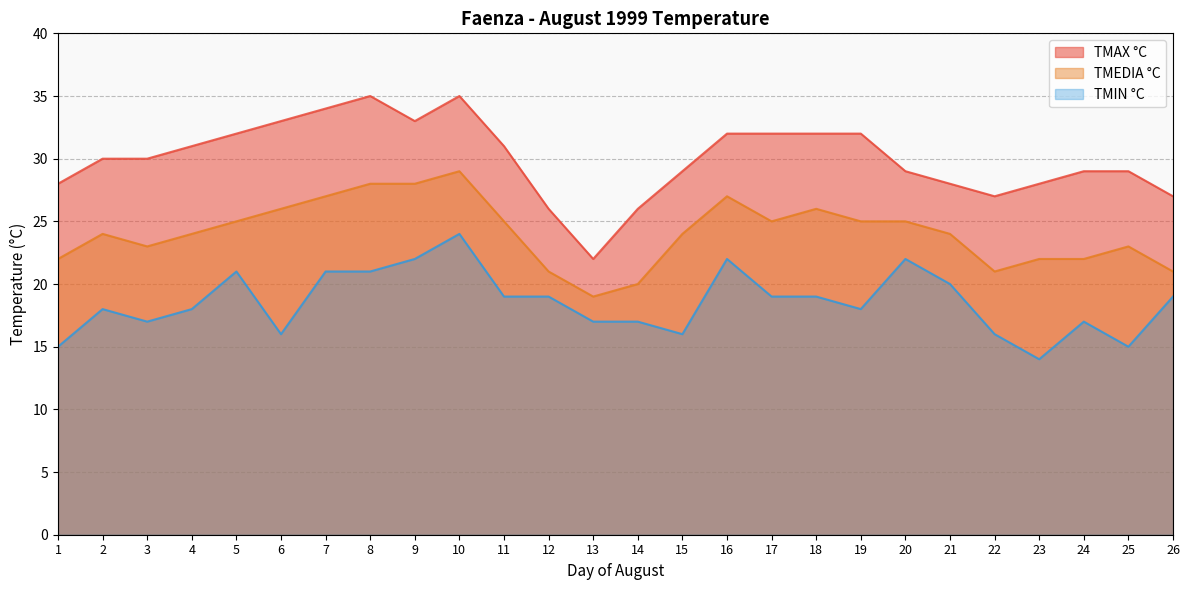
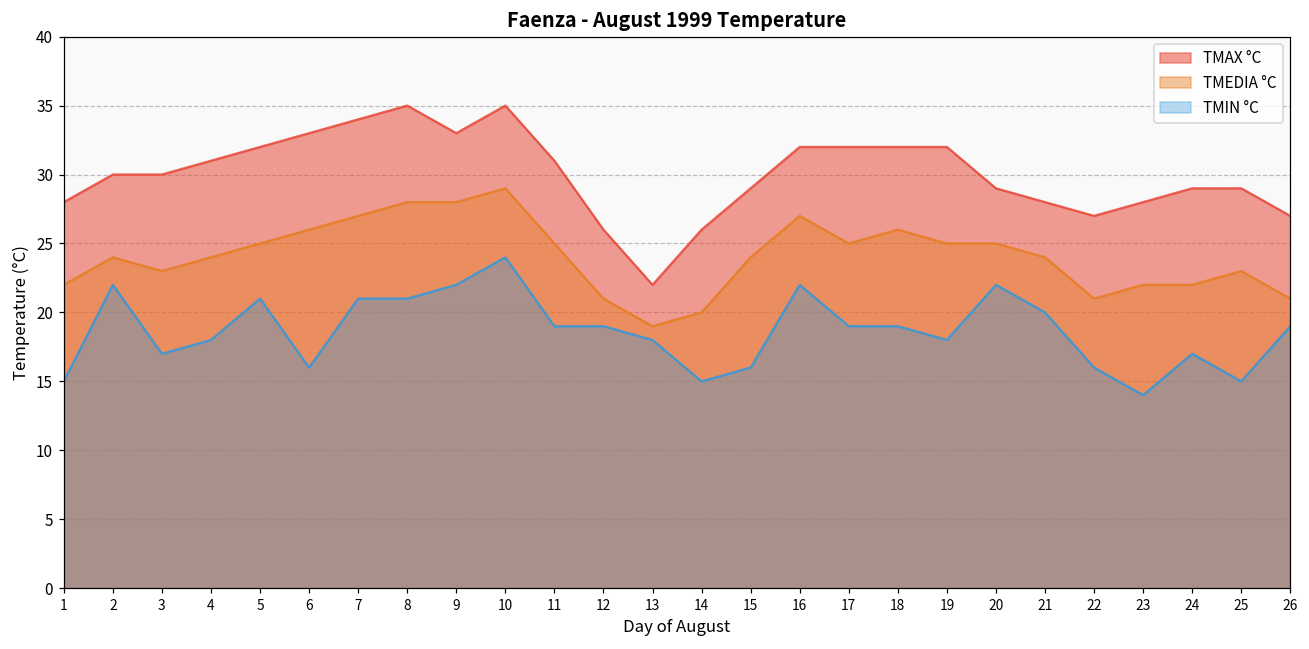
TMIN °C, 2: 18 -> 22
TMIN °C, 13: 17 -> 18
TMIN °C, 14: 17 -> 15
